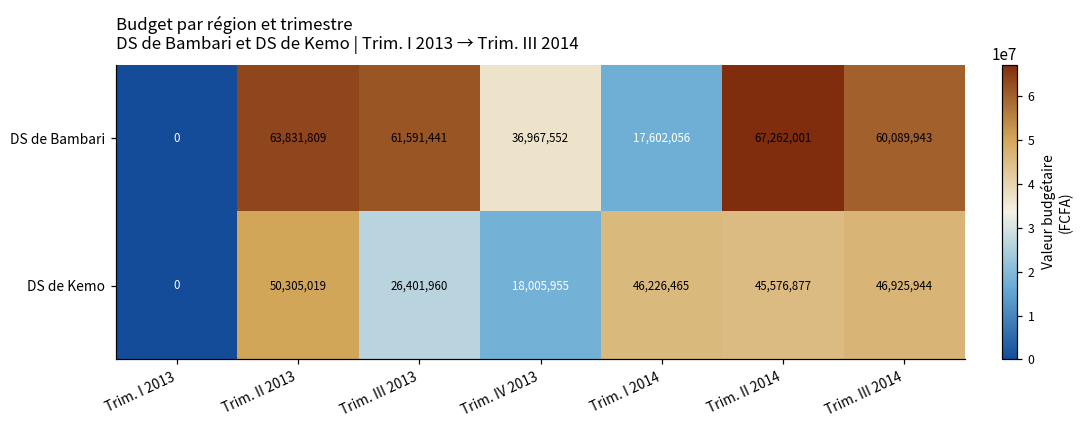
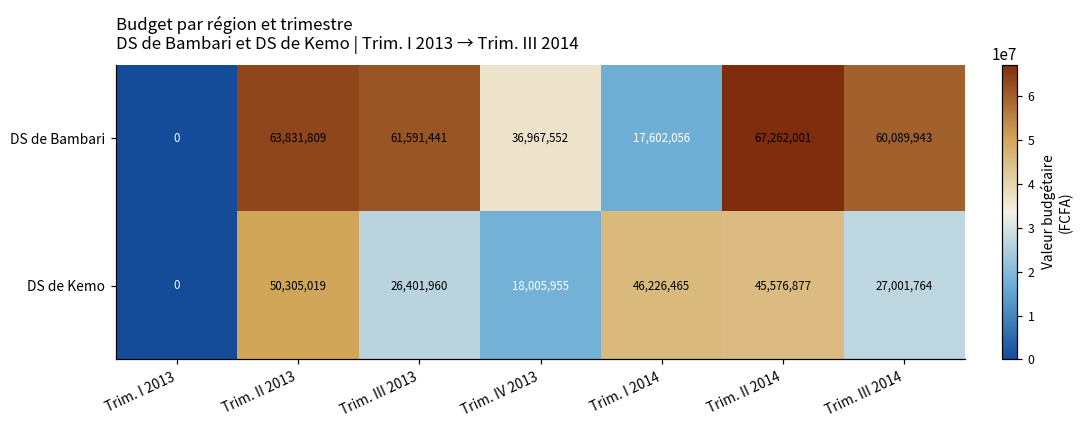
DS de Kemo, Trim. III 2014: 46,925,944 -> 27,001,764
